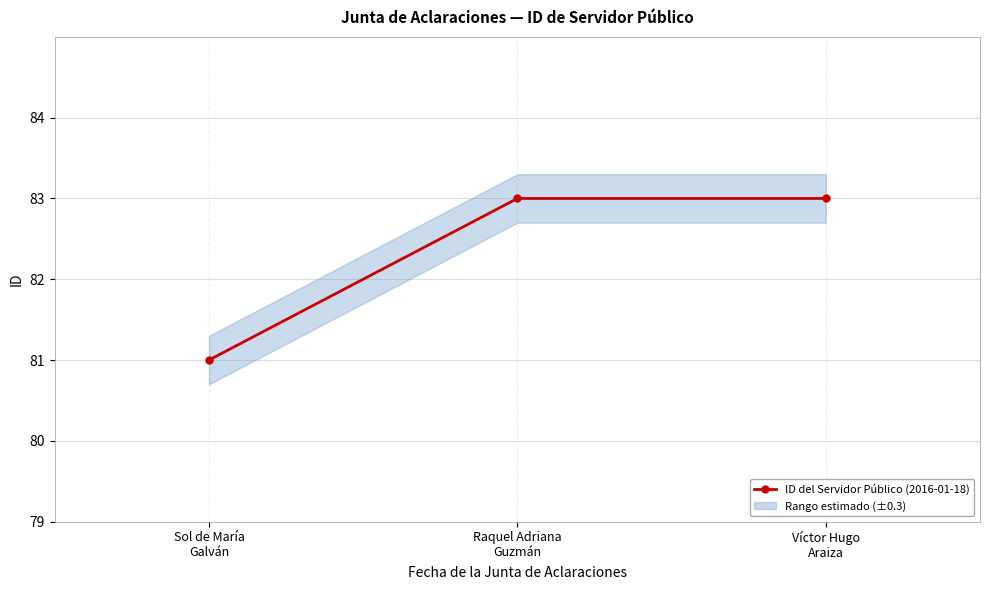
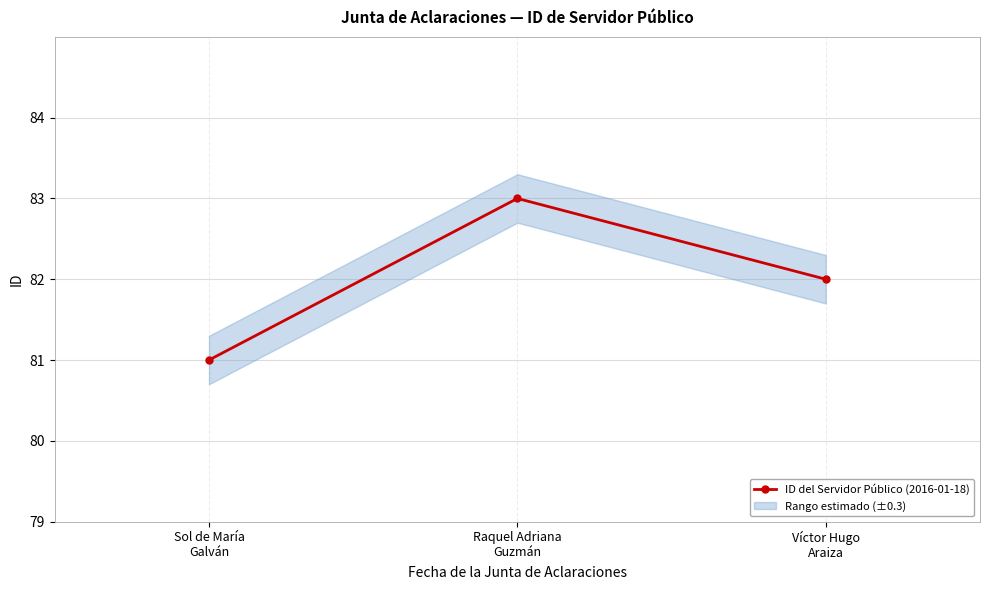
ID del Servidor Público (2016-01-18), Víctor Hugo Araiza: 83 -> 82
